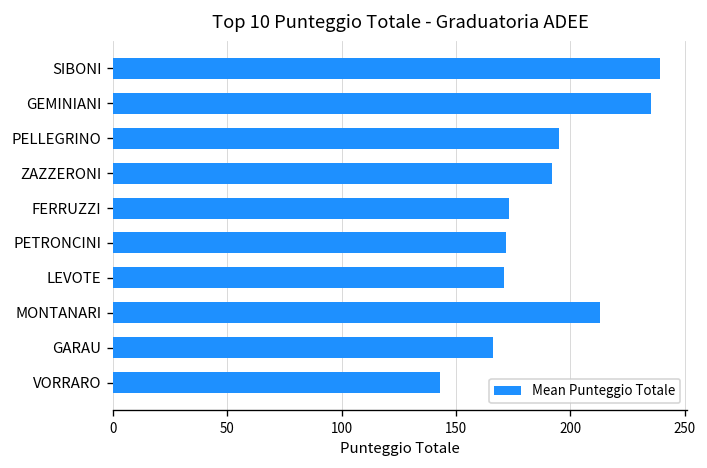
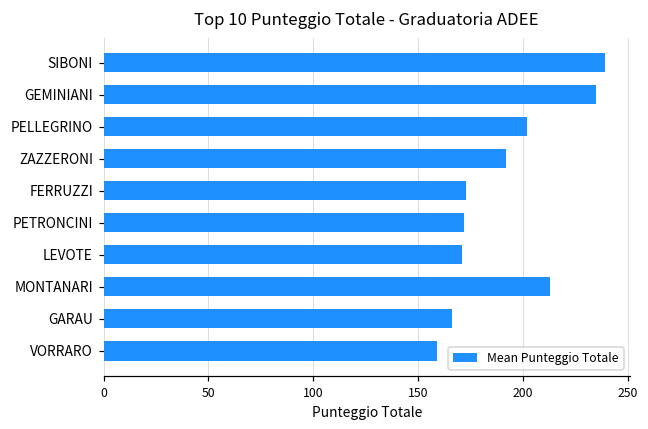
PELLEGRINO: 195 -> 202
VORRARO: 143 -> 159
